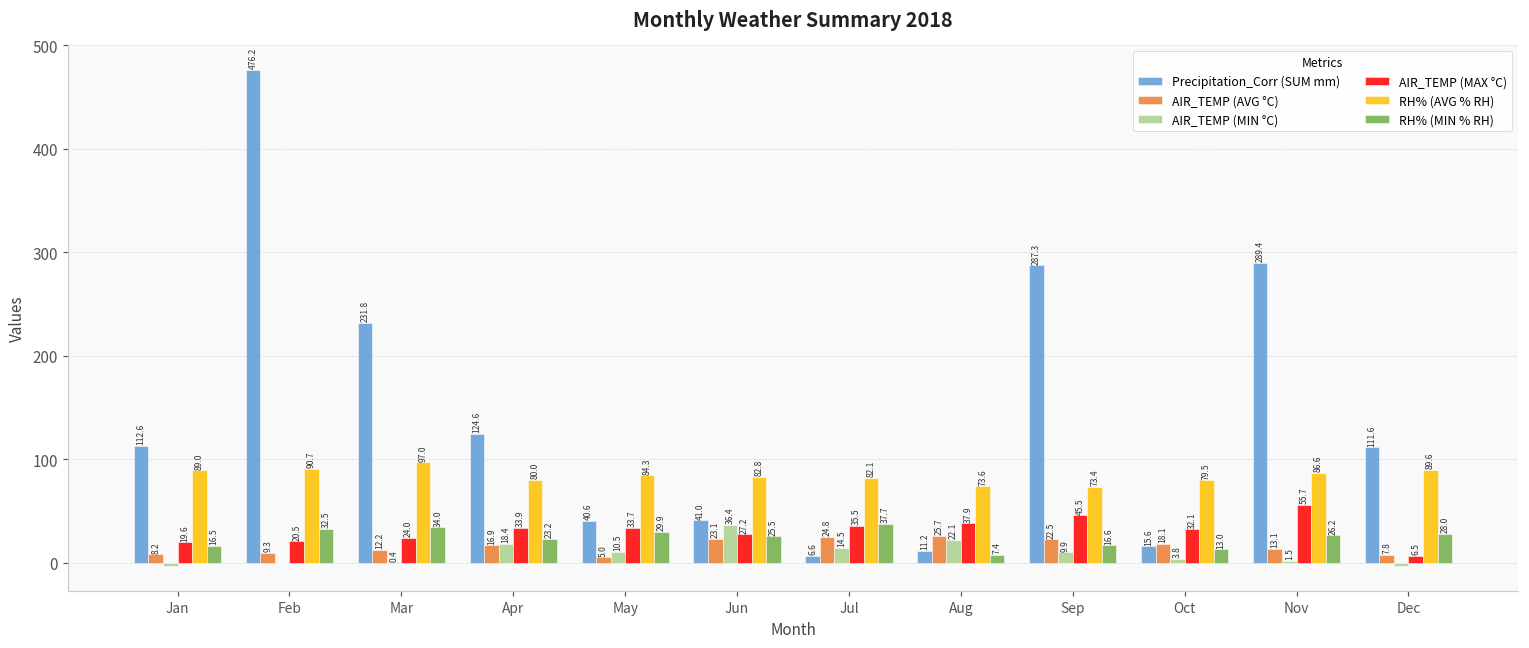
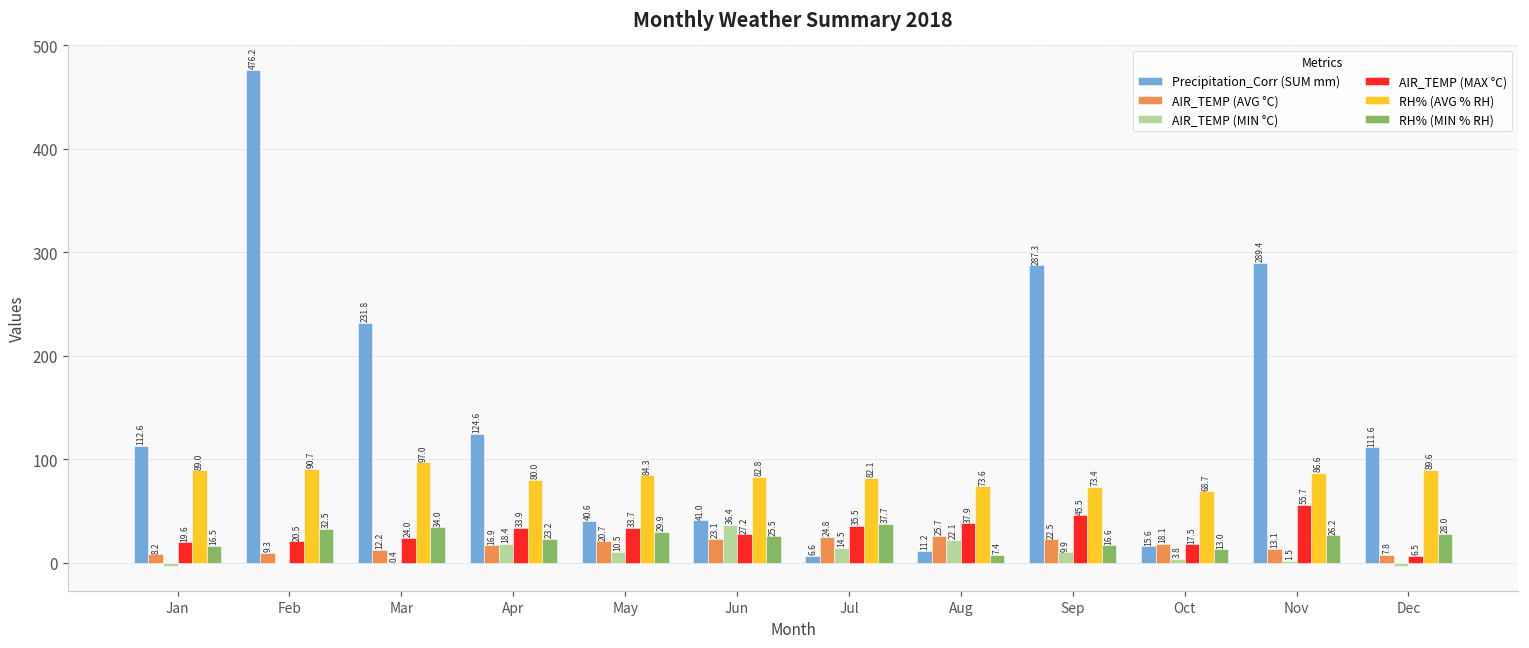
AIR_TEMP (AVG °C), May: 5.0 -> 20.7
AIR_TEMP (MAX °C), Oct: 32.1 -> 17.5
RH% (AVG % RH), Oct: 79.5 -> 68.7
